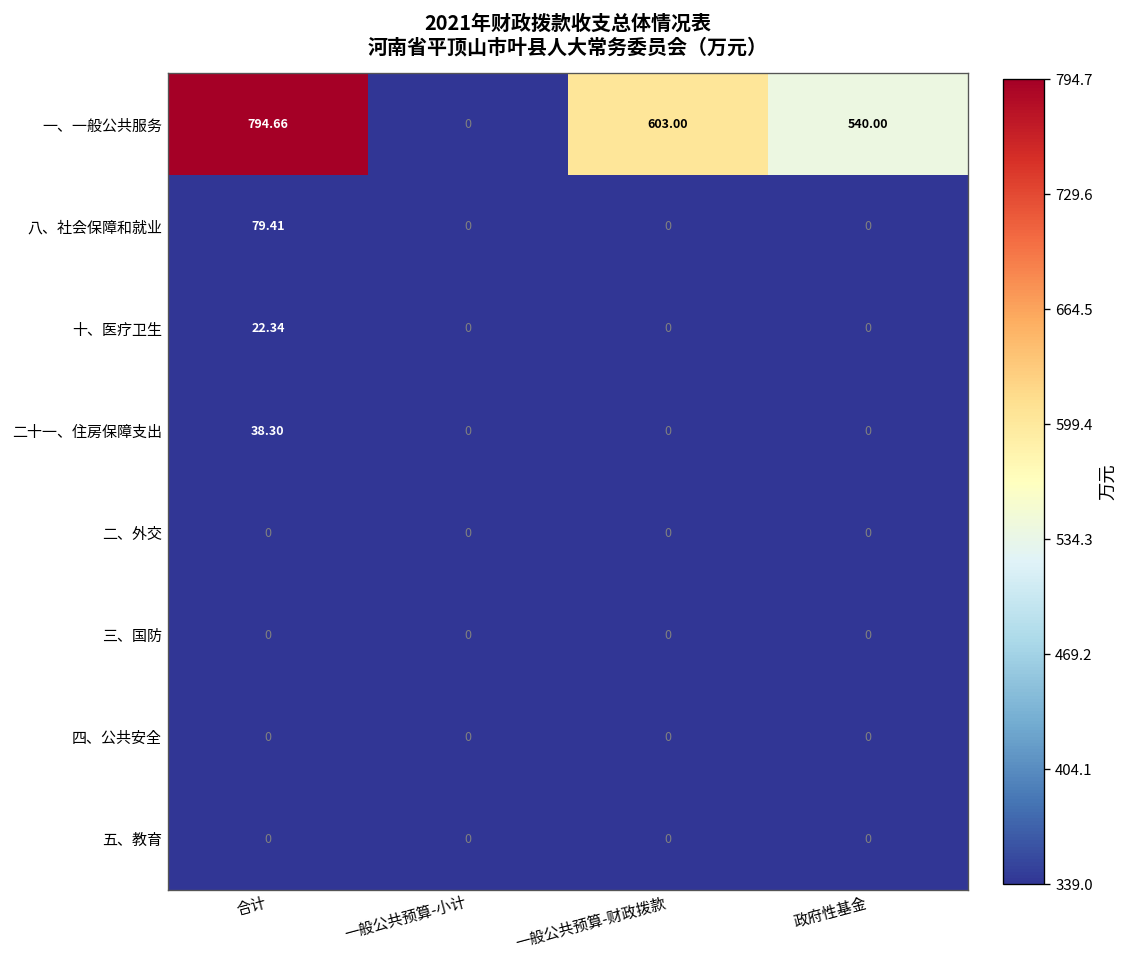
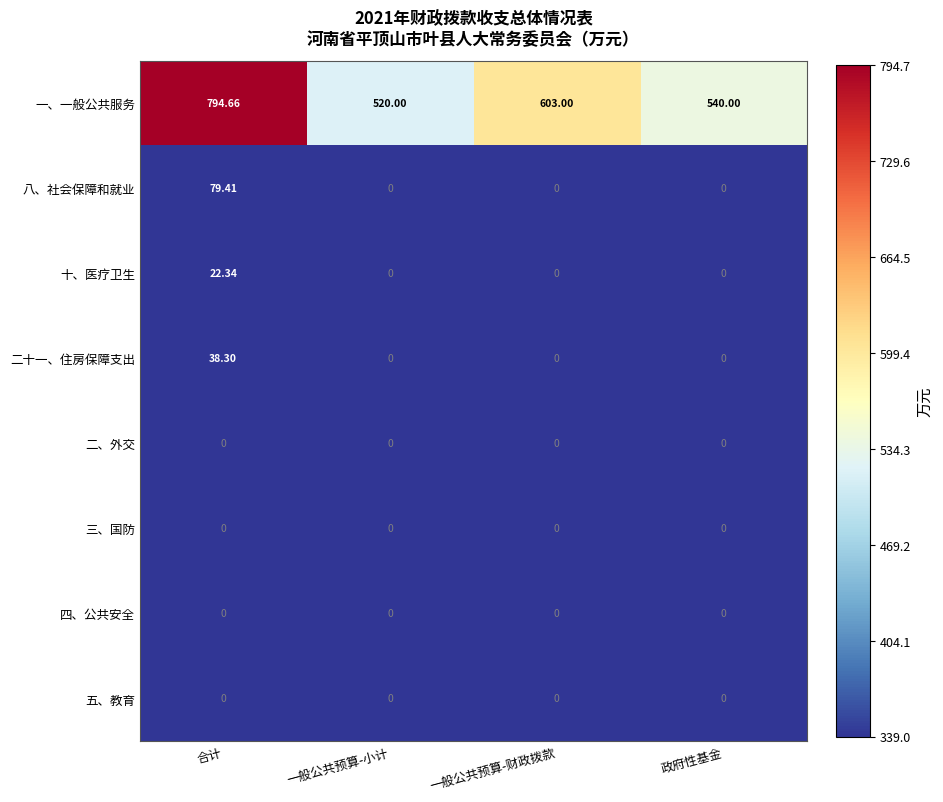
一、一般公共服务, 一般公共预算-小计: 0 -> 520.00
